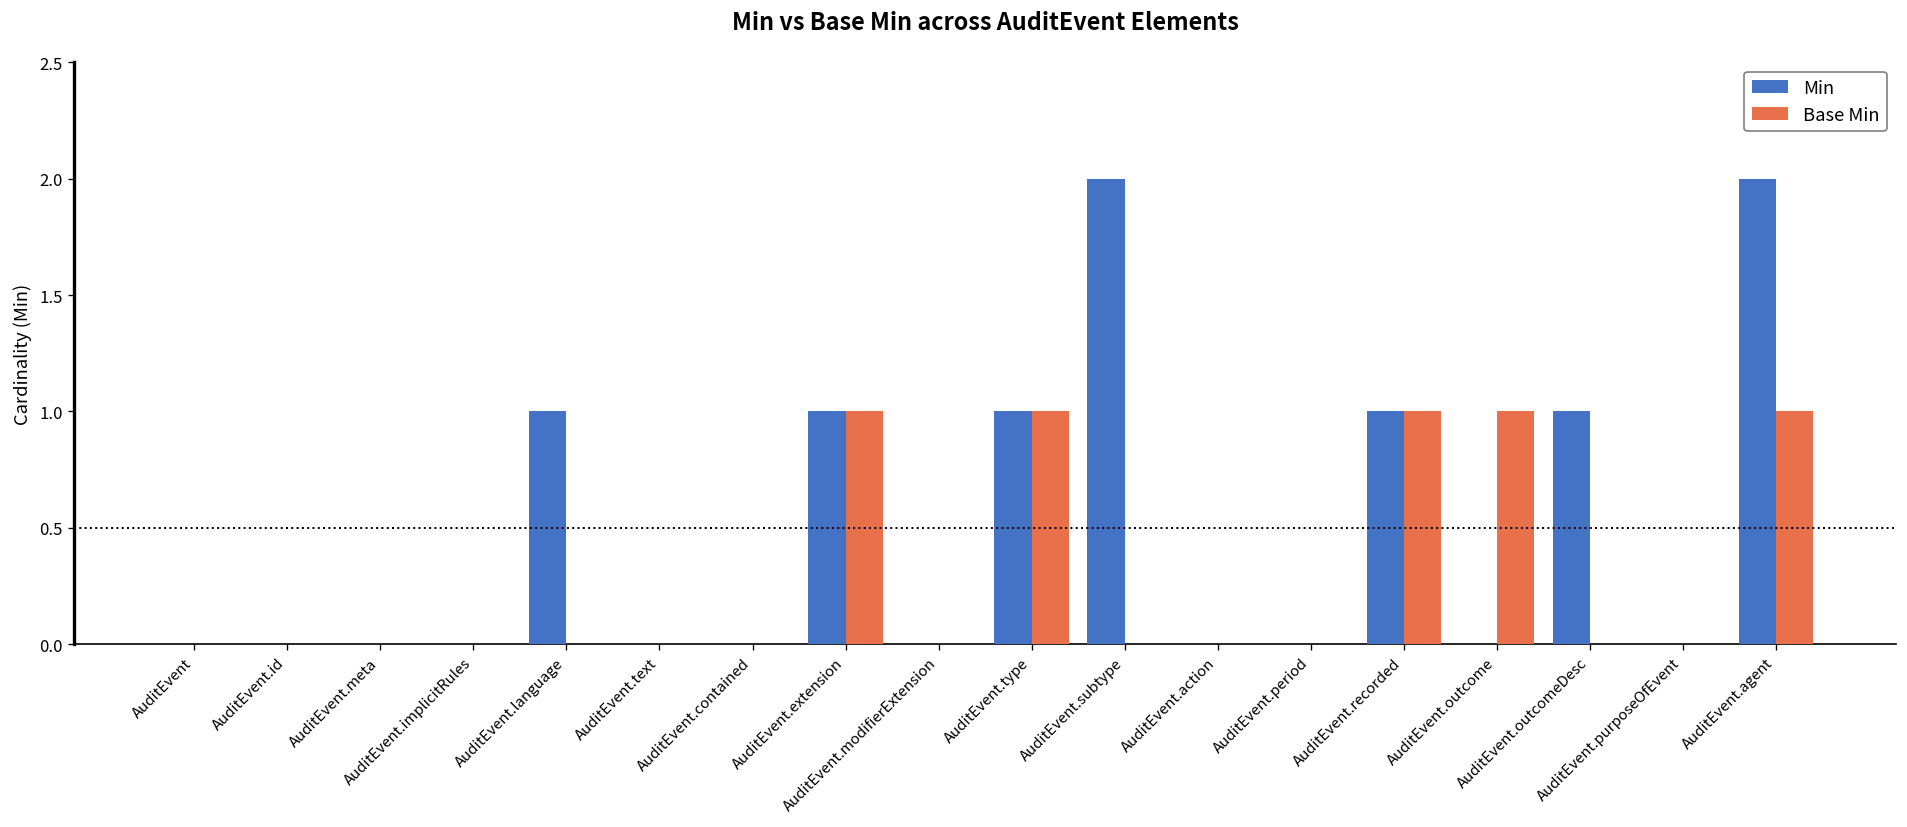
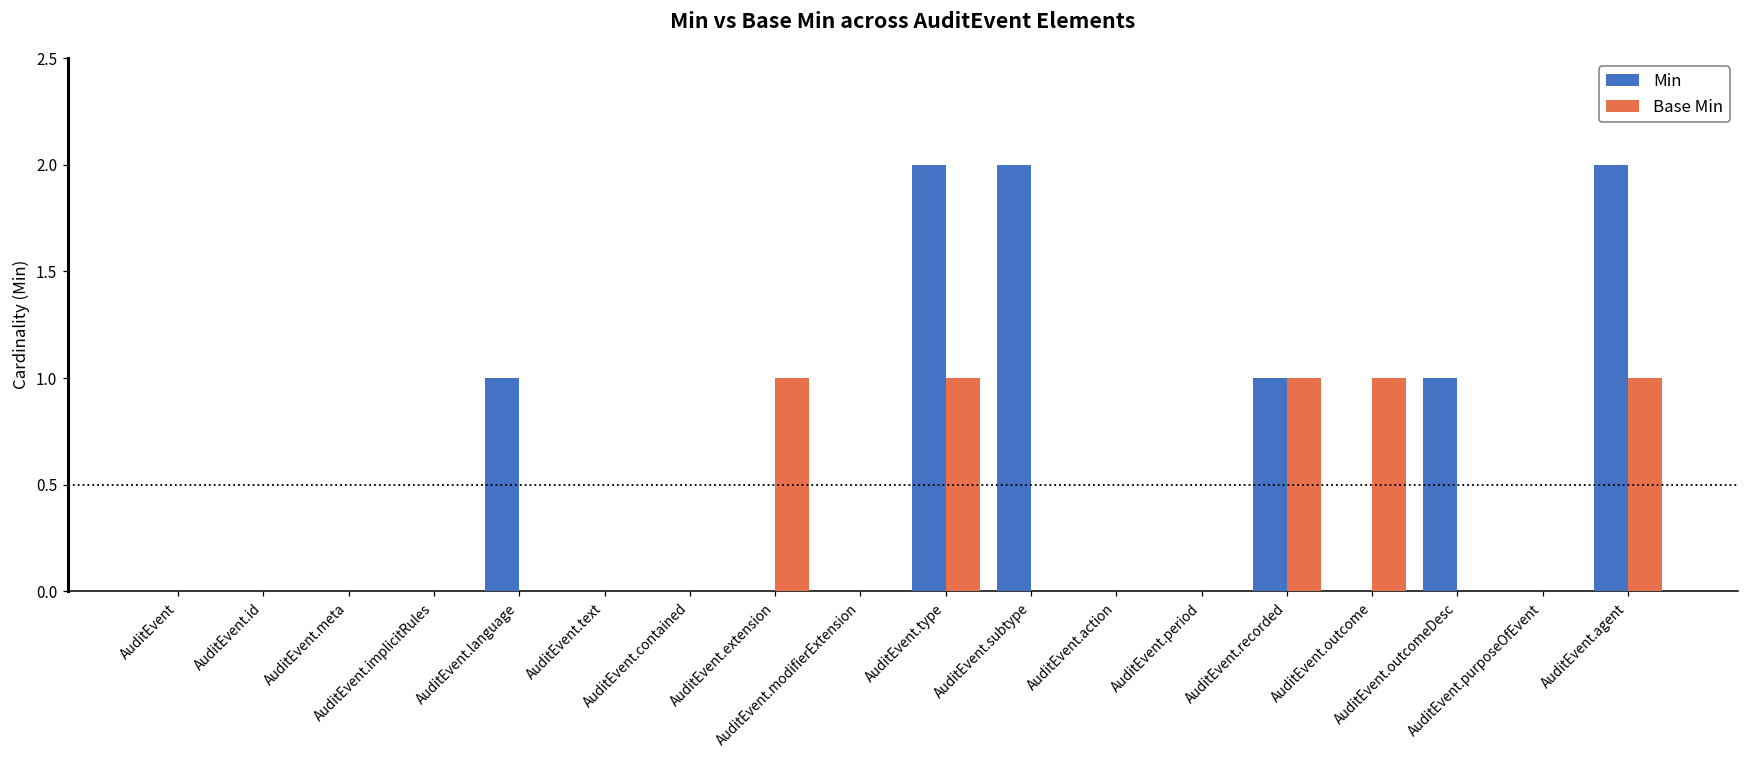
Min, AuditEvent.extension: 1 -> 0
Min, AuditEvent.type: 1 -> 2
